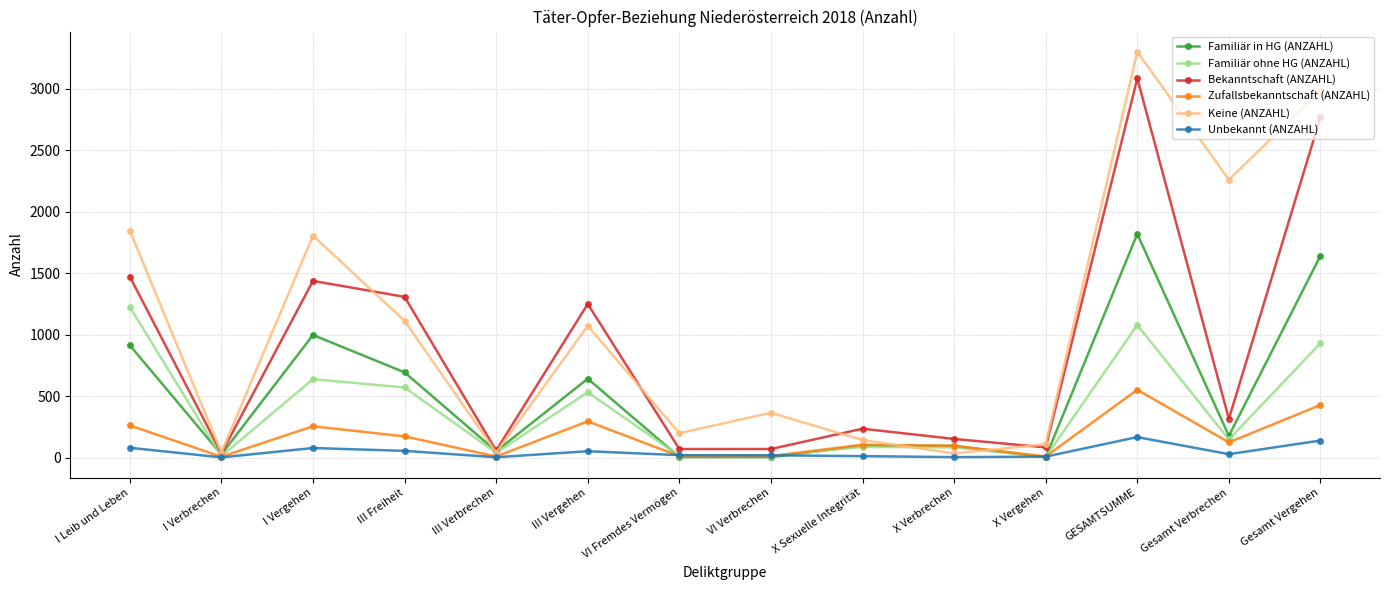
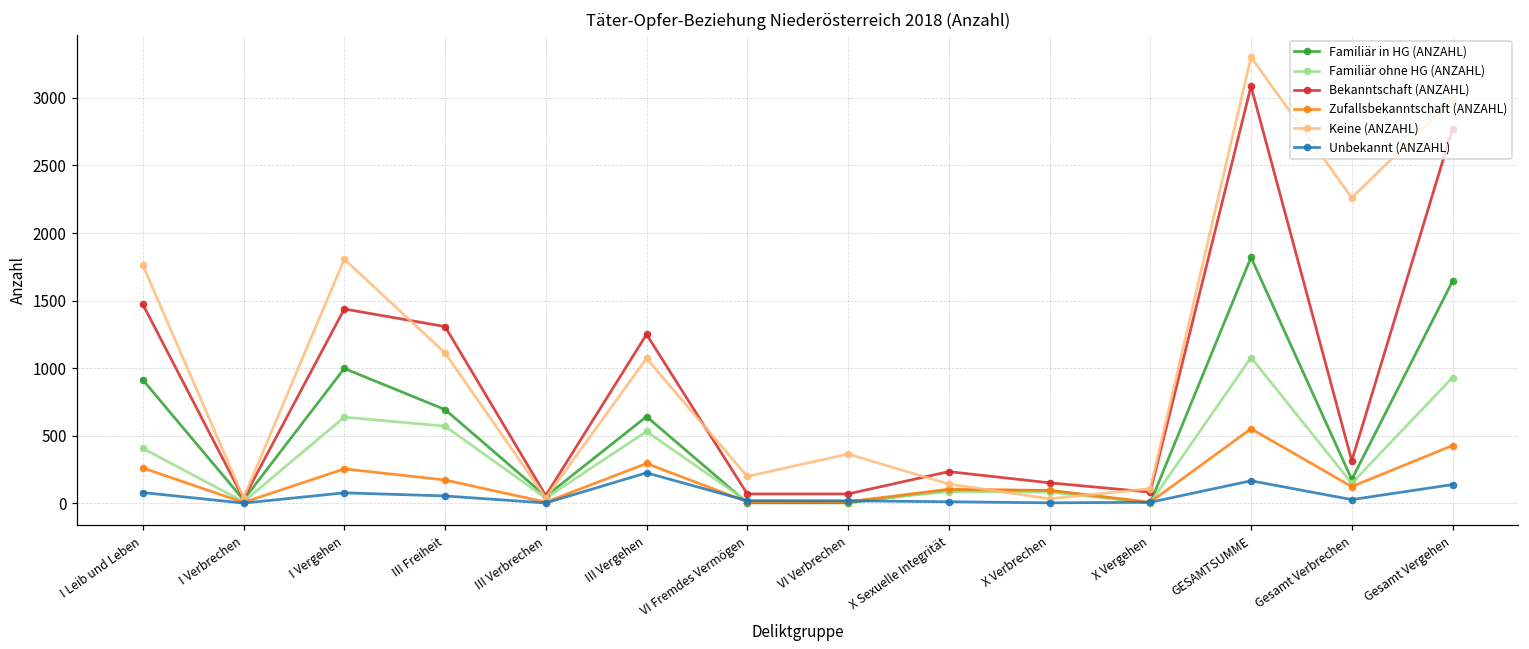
Familiär ohne HG (ANZAHL), I Leib und Leben: 1230 -> 410
Keine (ANZAHL), I Leib und Leben: 1850 -> 1760
Unbekannt (ANZAHL), III Vergehen: 50 -> 230
